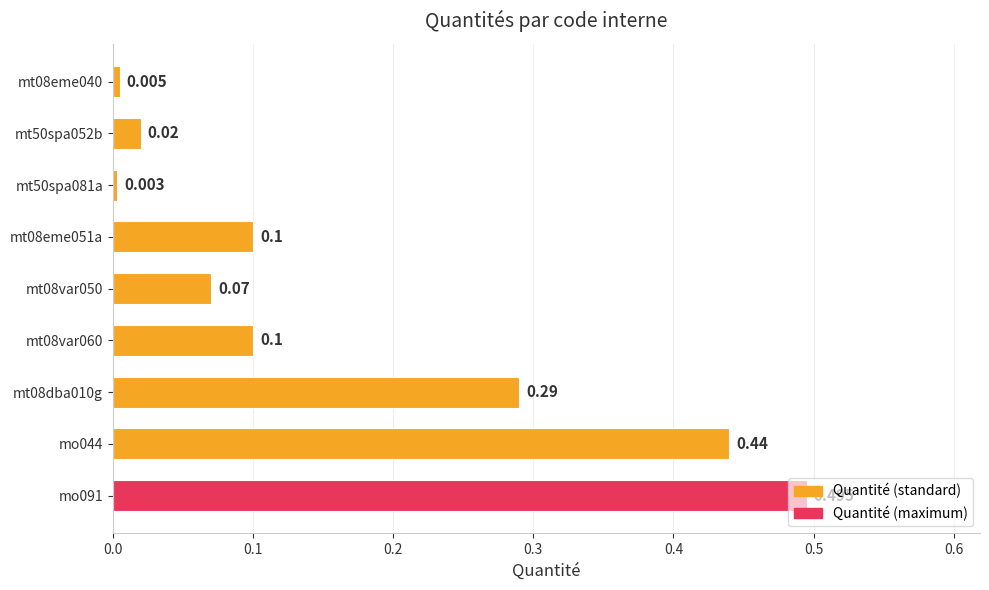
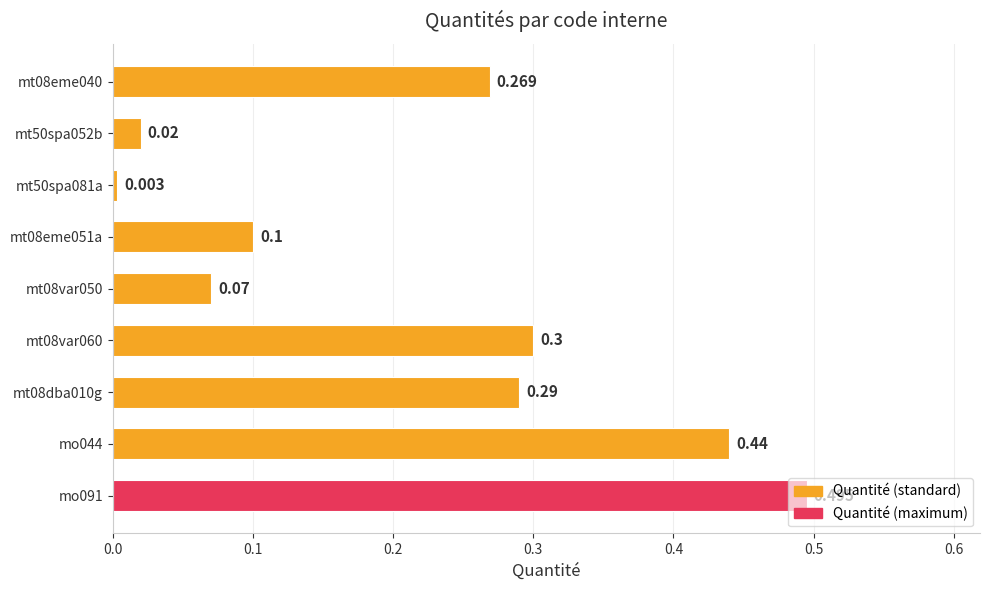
mt08eme040: 0.005 -> 0.269
mt08var060: 0.1 -> 0.3
